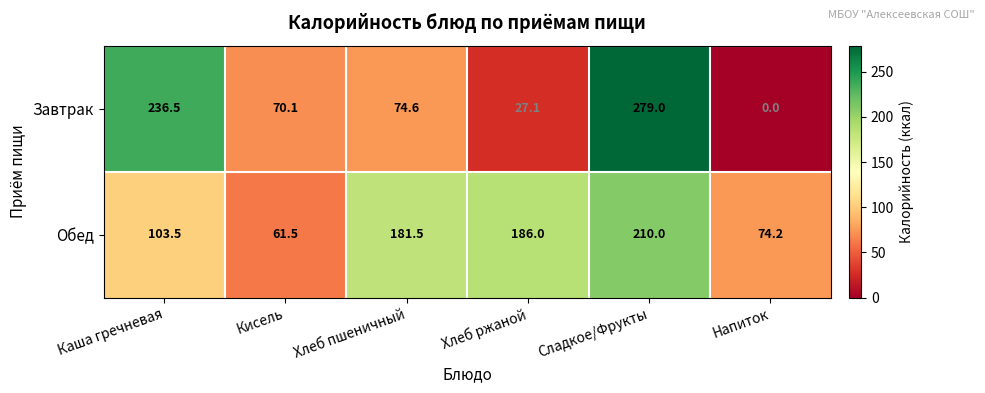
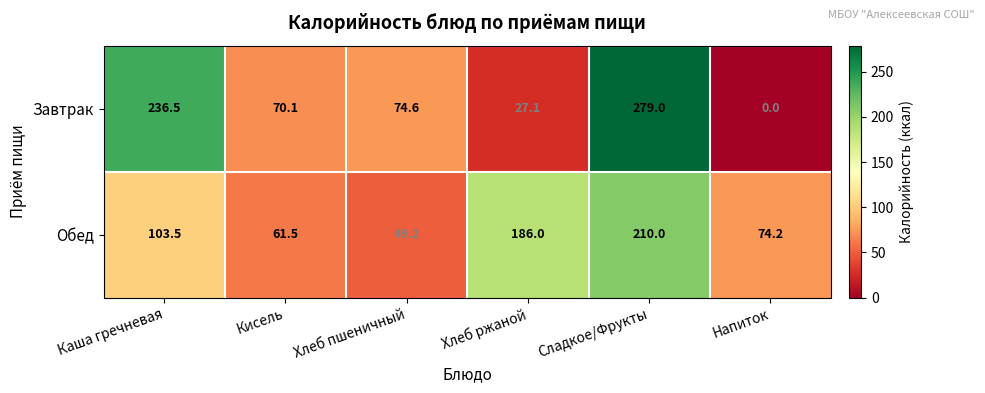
Обед, Хлеб пшеничный: 181.5 -> 49.2
